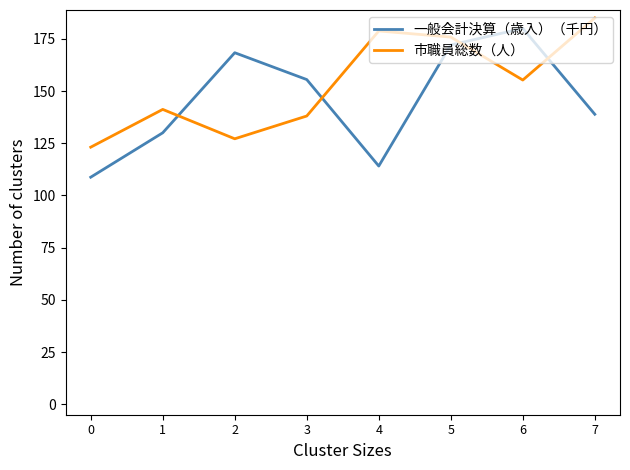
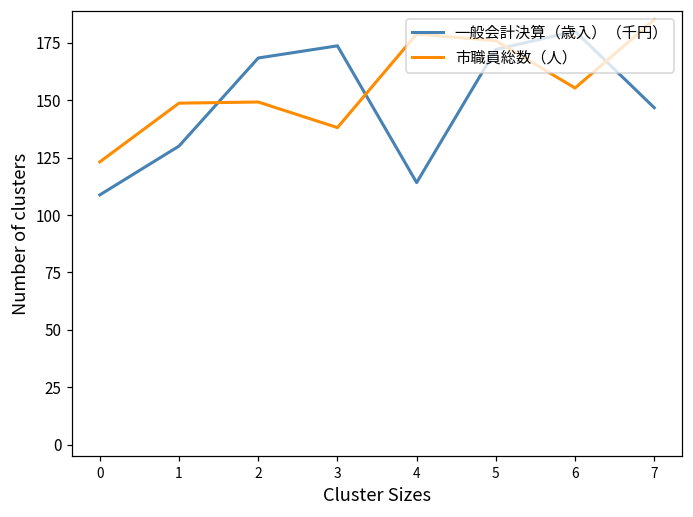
市職員総数（人）, 1: 141 -> 149
市職員総数（人）, 2: 127 -> 149
一般会計決算（歳入）（千円）, 3: 155 -> 174
一般会計決算（歳入）（千円）, 7: 139 -> 147
